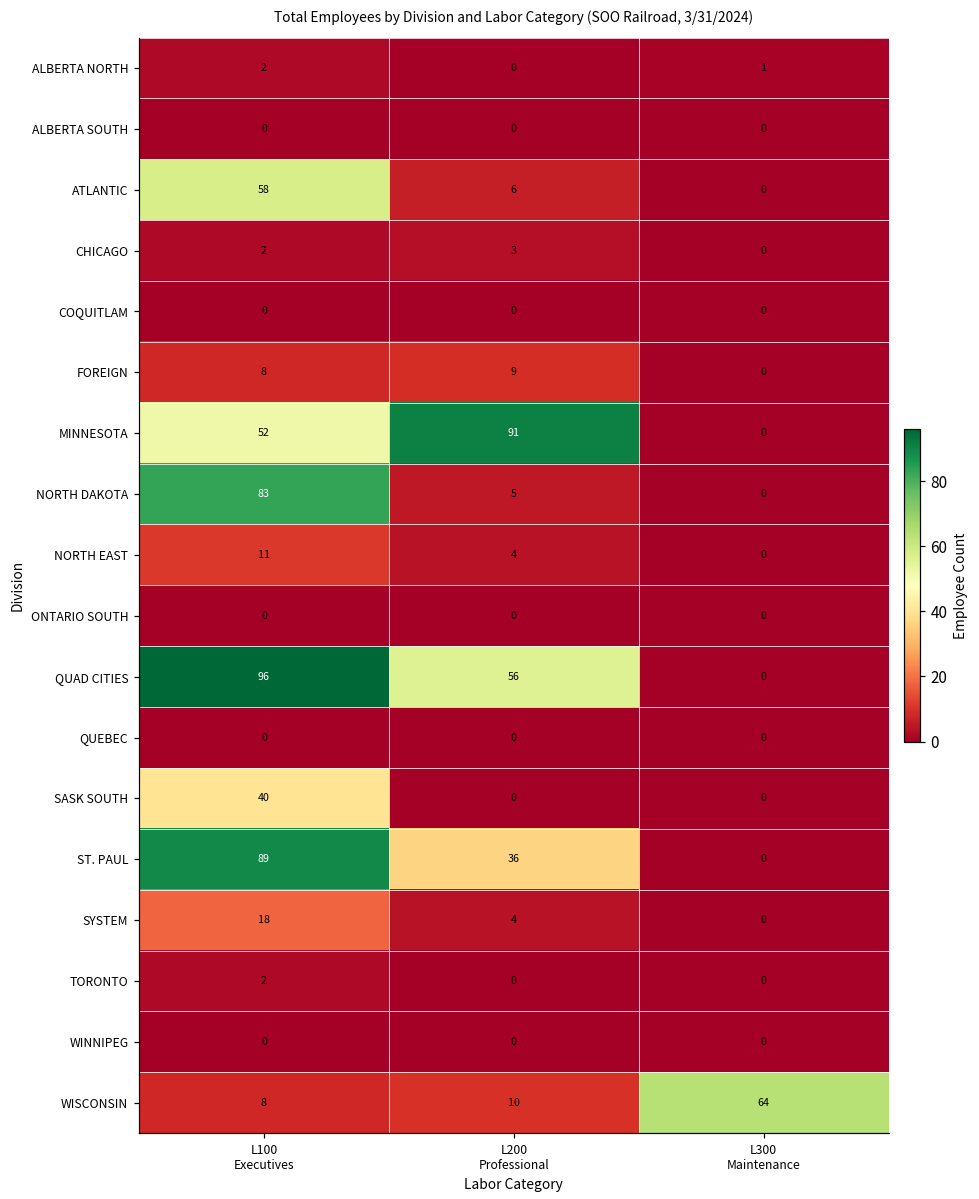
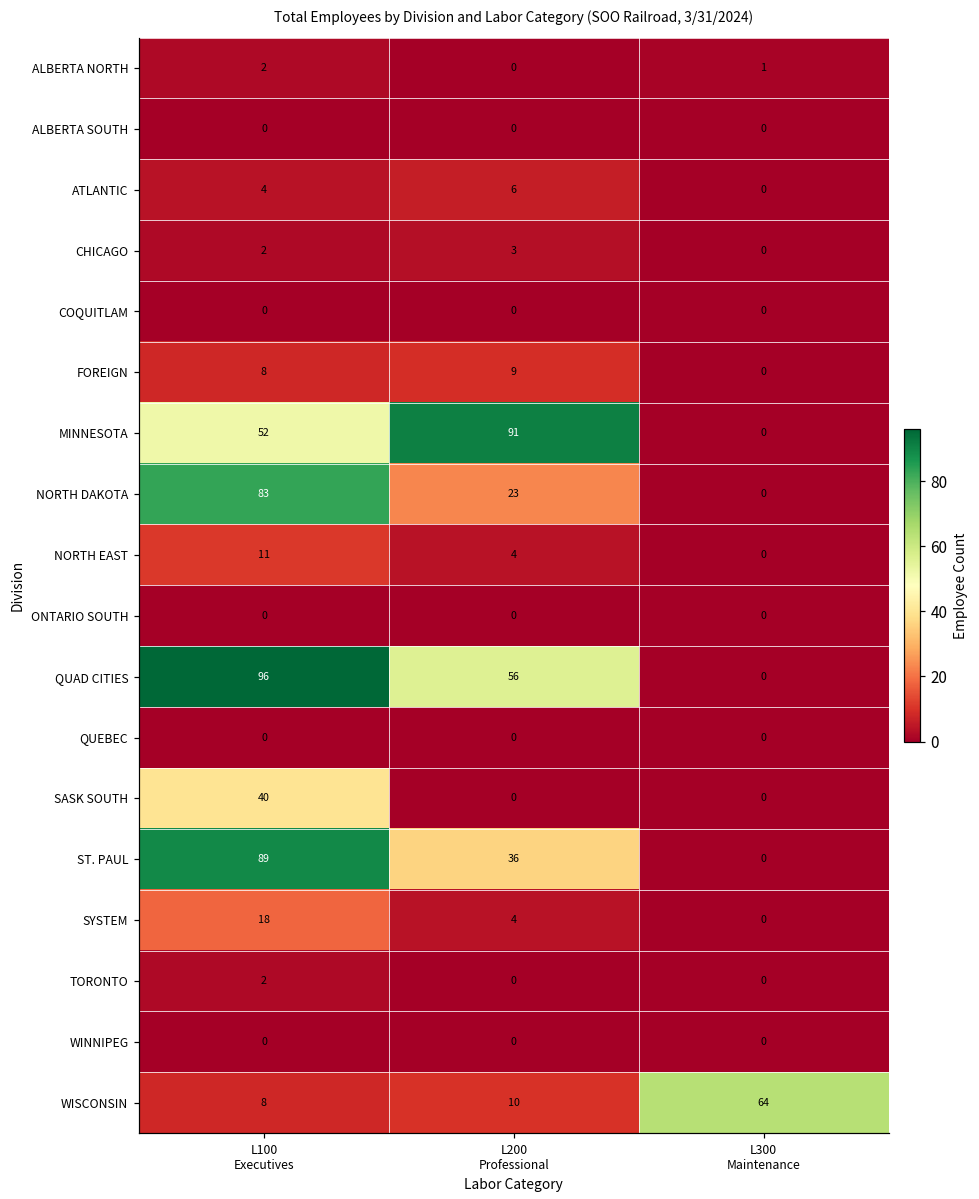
ATLANTIC, L100 Executives: 58 -> 4
NORTH DAKOTA, L200 Professional: 5 -> 23
